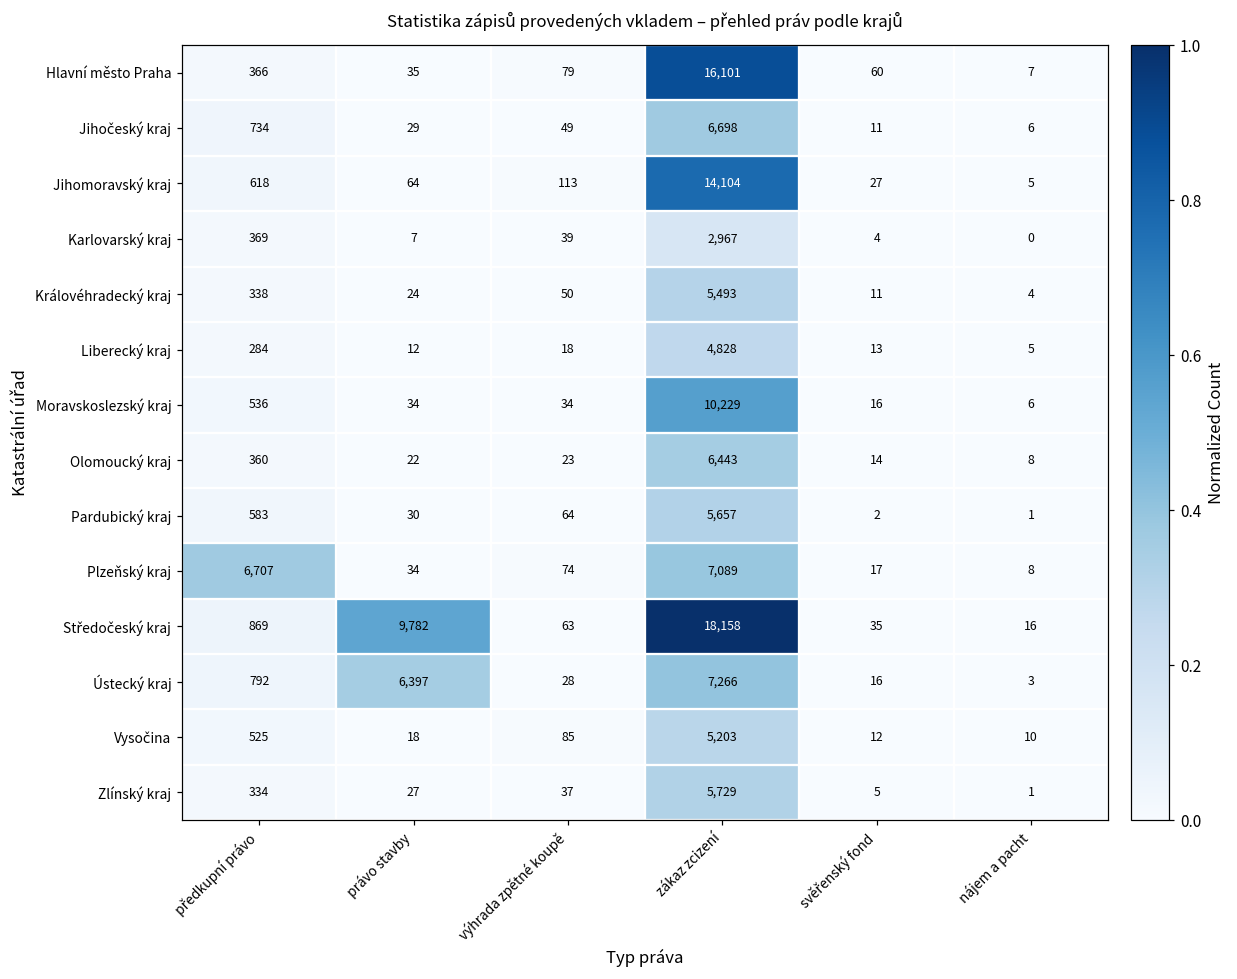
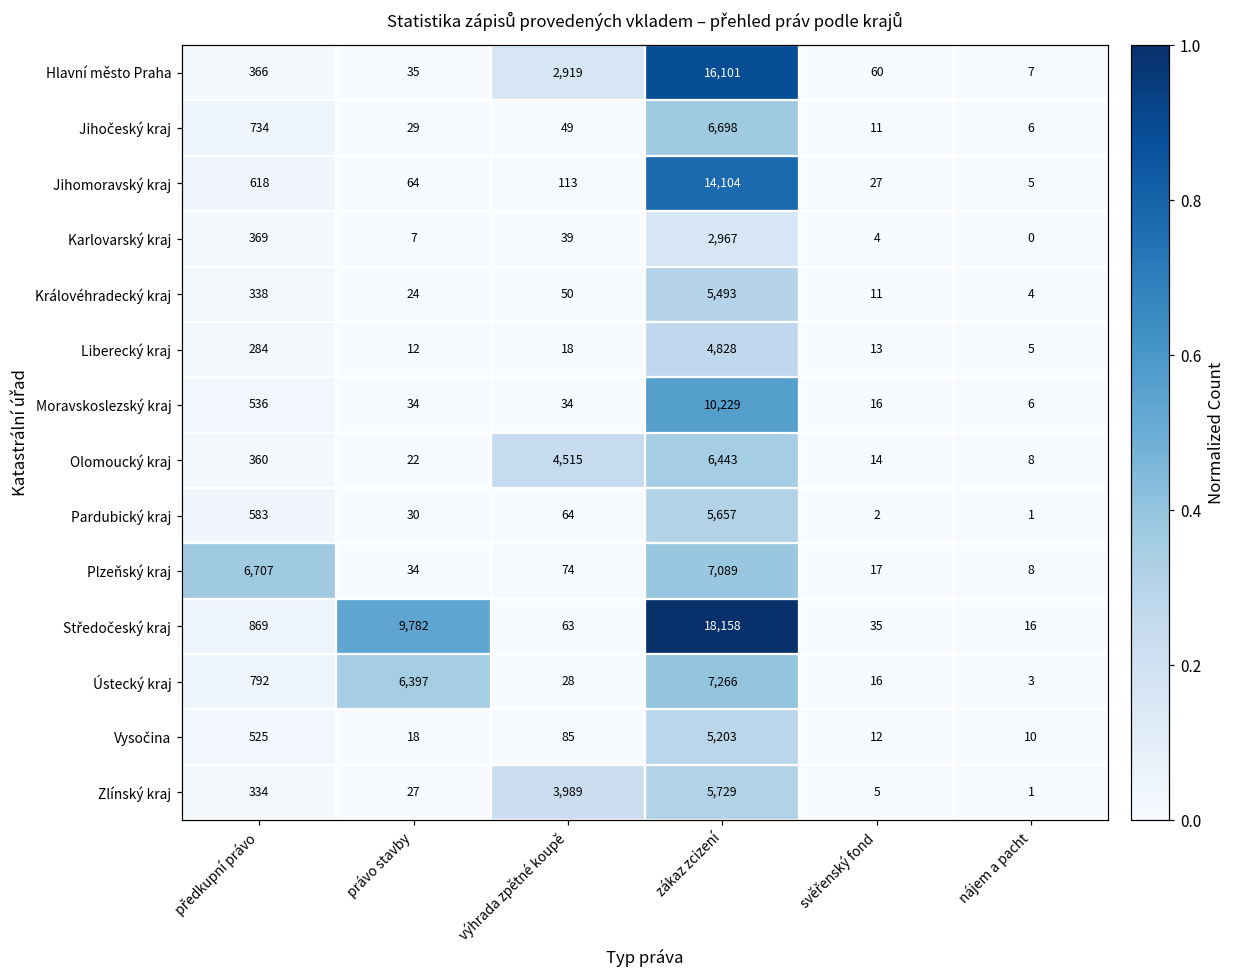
Hlavní město Praha, výhrada zpětné koupě: 79 -> 2,919
Olomoucký kraj, výhrada zpětné koupě: 23 -> 4,515
Zlínský kraj, výhrada zpětné koupě: 37 -> 3,989
